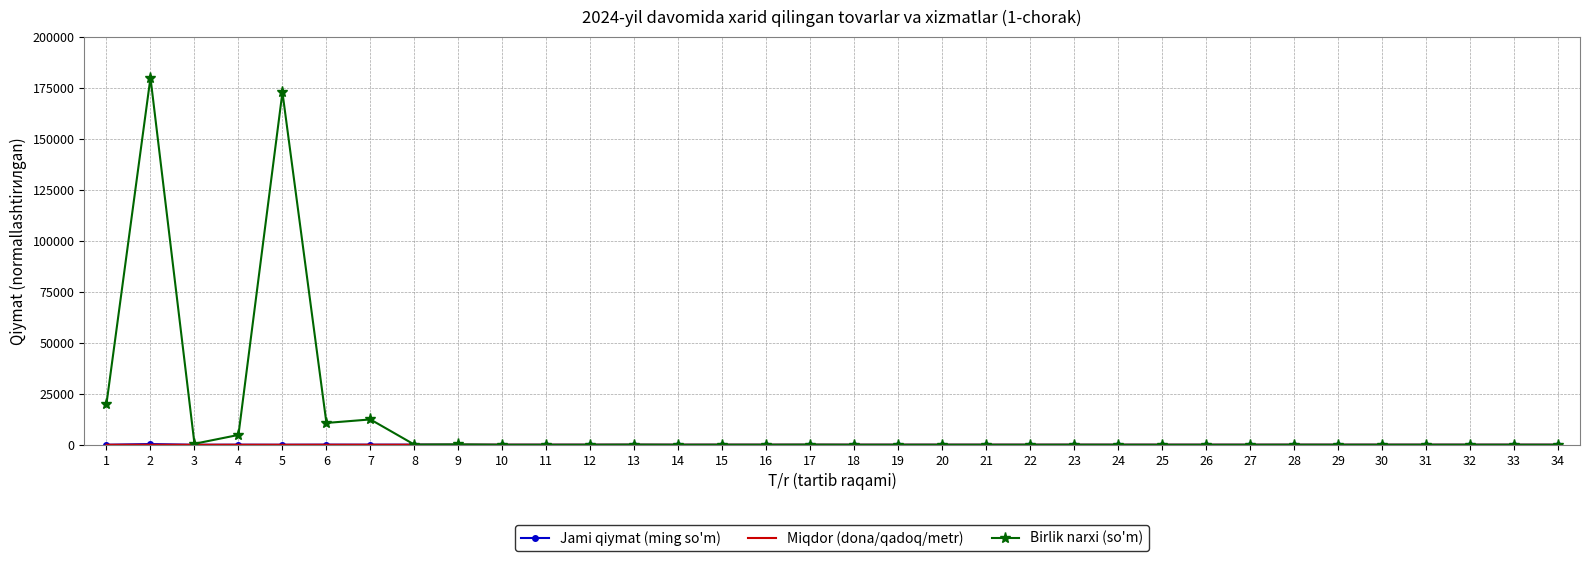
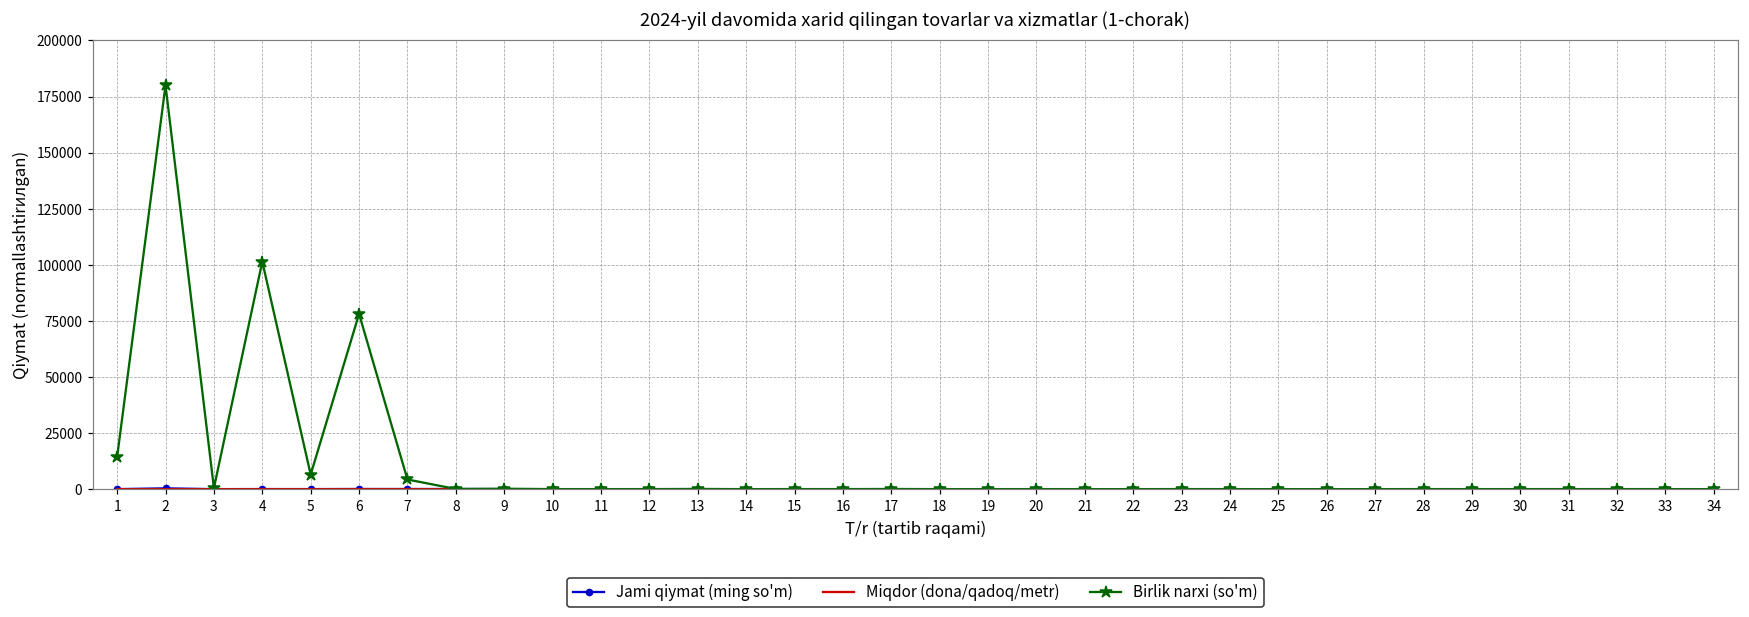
Birlik narxi (so'm), 1: 20000 -> 14000
Birlik narxi (so'm), 4: 5000 -> 101000
Birlik narxi (so'm), 5: 173000 -> 6000
Birlik narxi (so'm), 6: 11000 -> 78000
Birlik narxi (so'm), 7: 12000 -> 4000
